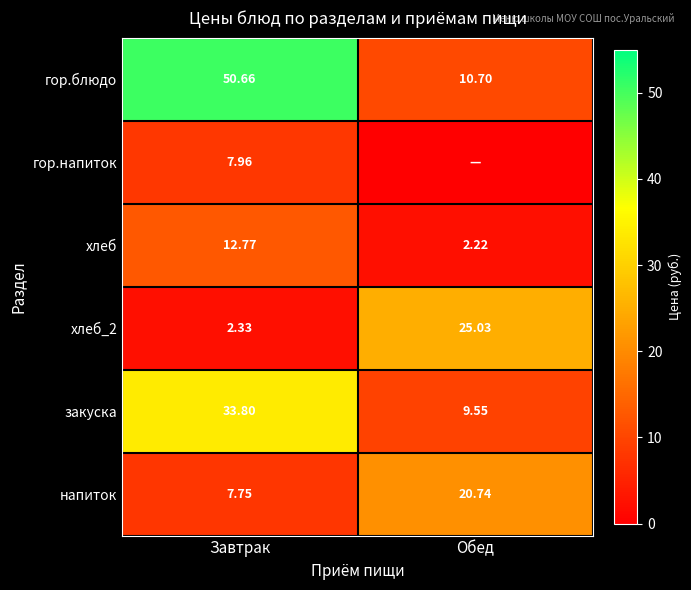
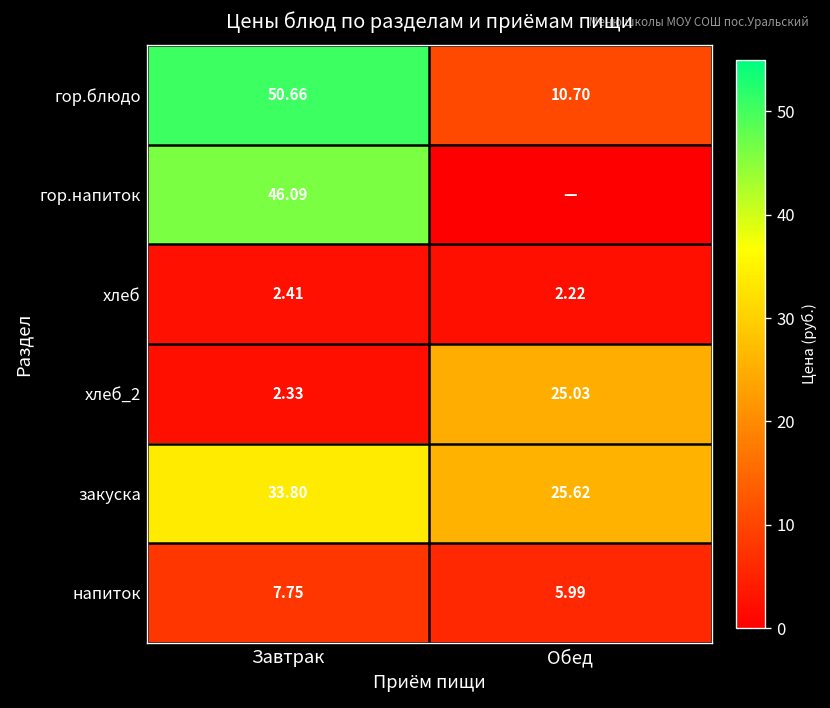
гор.напиток, Завтрак: 7.96 -> 46.09
хлеб, Завтрак: 12.77 -> 2.41
закуска, Обед: 9.55 -> 25.62
напиток, Обед: 20.74 -> 5.99
